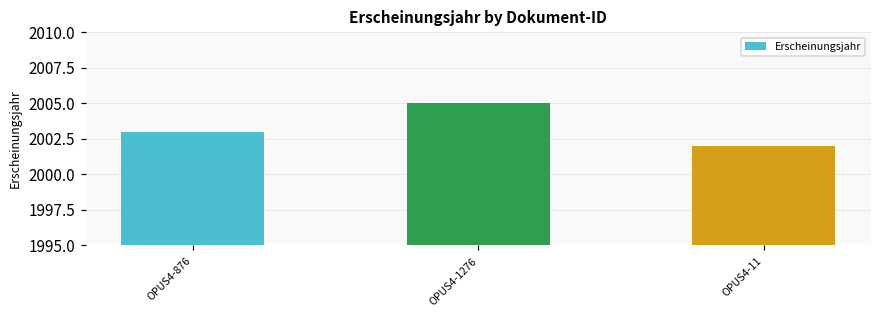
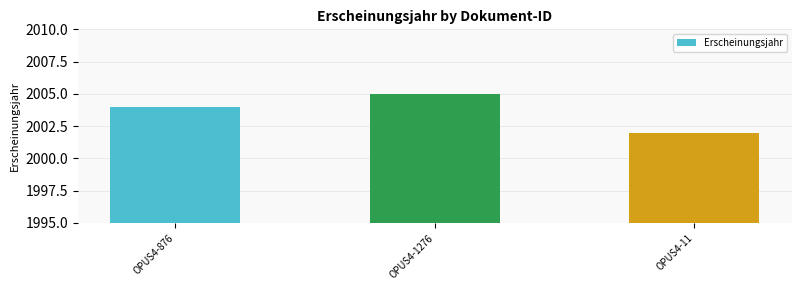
OPUS4-876: 2003 -> 2004
